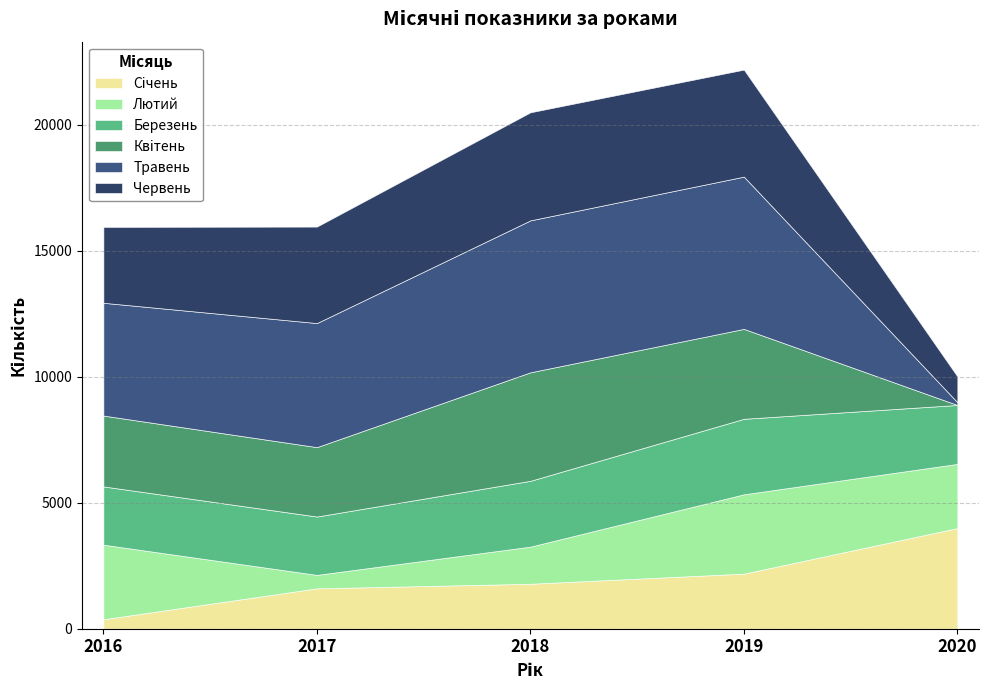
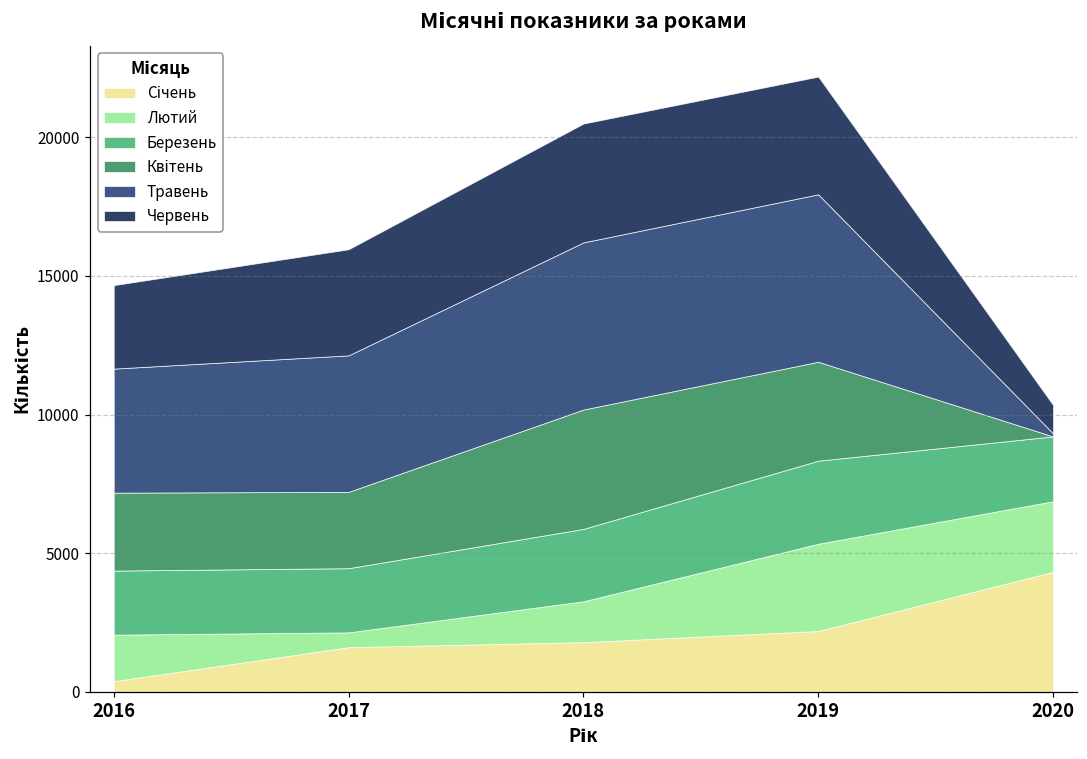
Лютий, 2016: 3000 -> 1700
Січень, 2020: 4000 -> 4300
